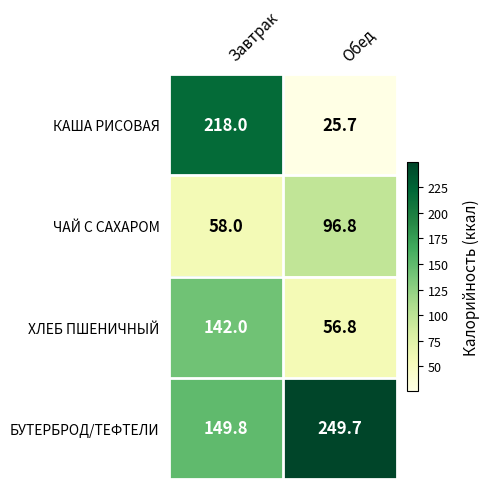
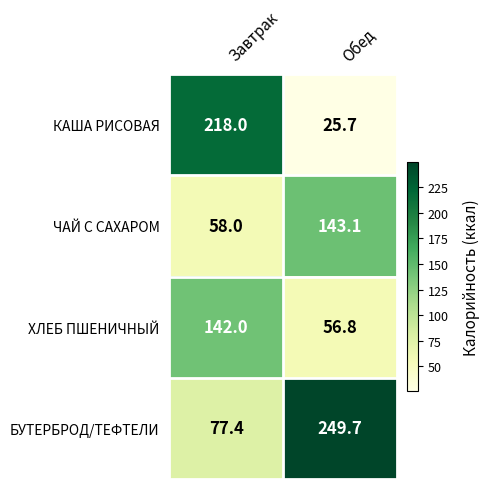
ЧАЙ С САХАРОМ, Обед: 96.8 -> 143.1
БУТЕРБРОД/ТЕФТЕЛИ, Завтрак: 149.8 -> 77.4
